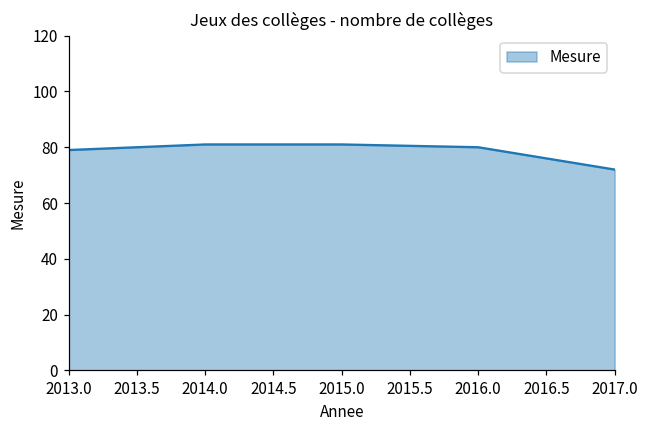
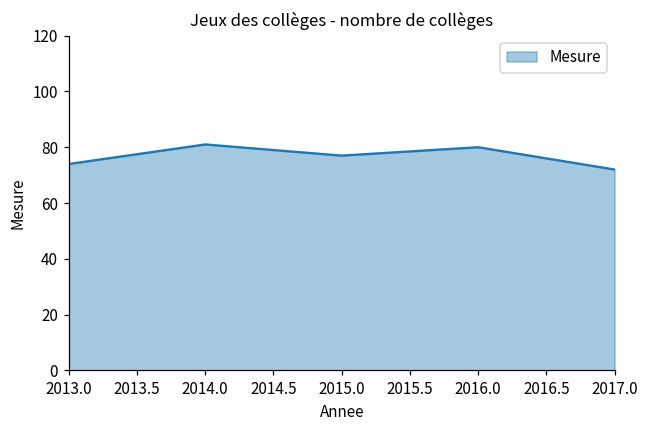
2013.0: 79 -> 74
2015.0: 81 -> 77
